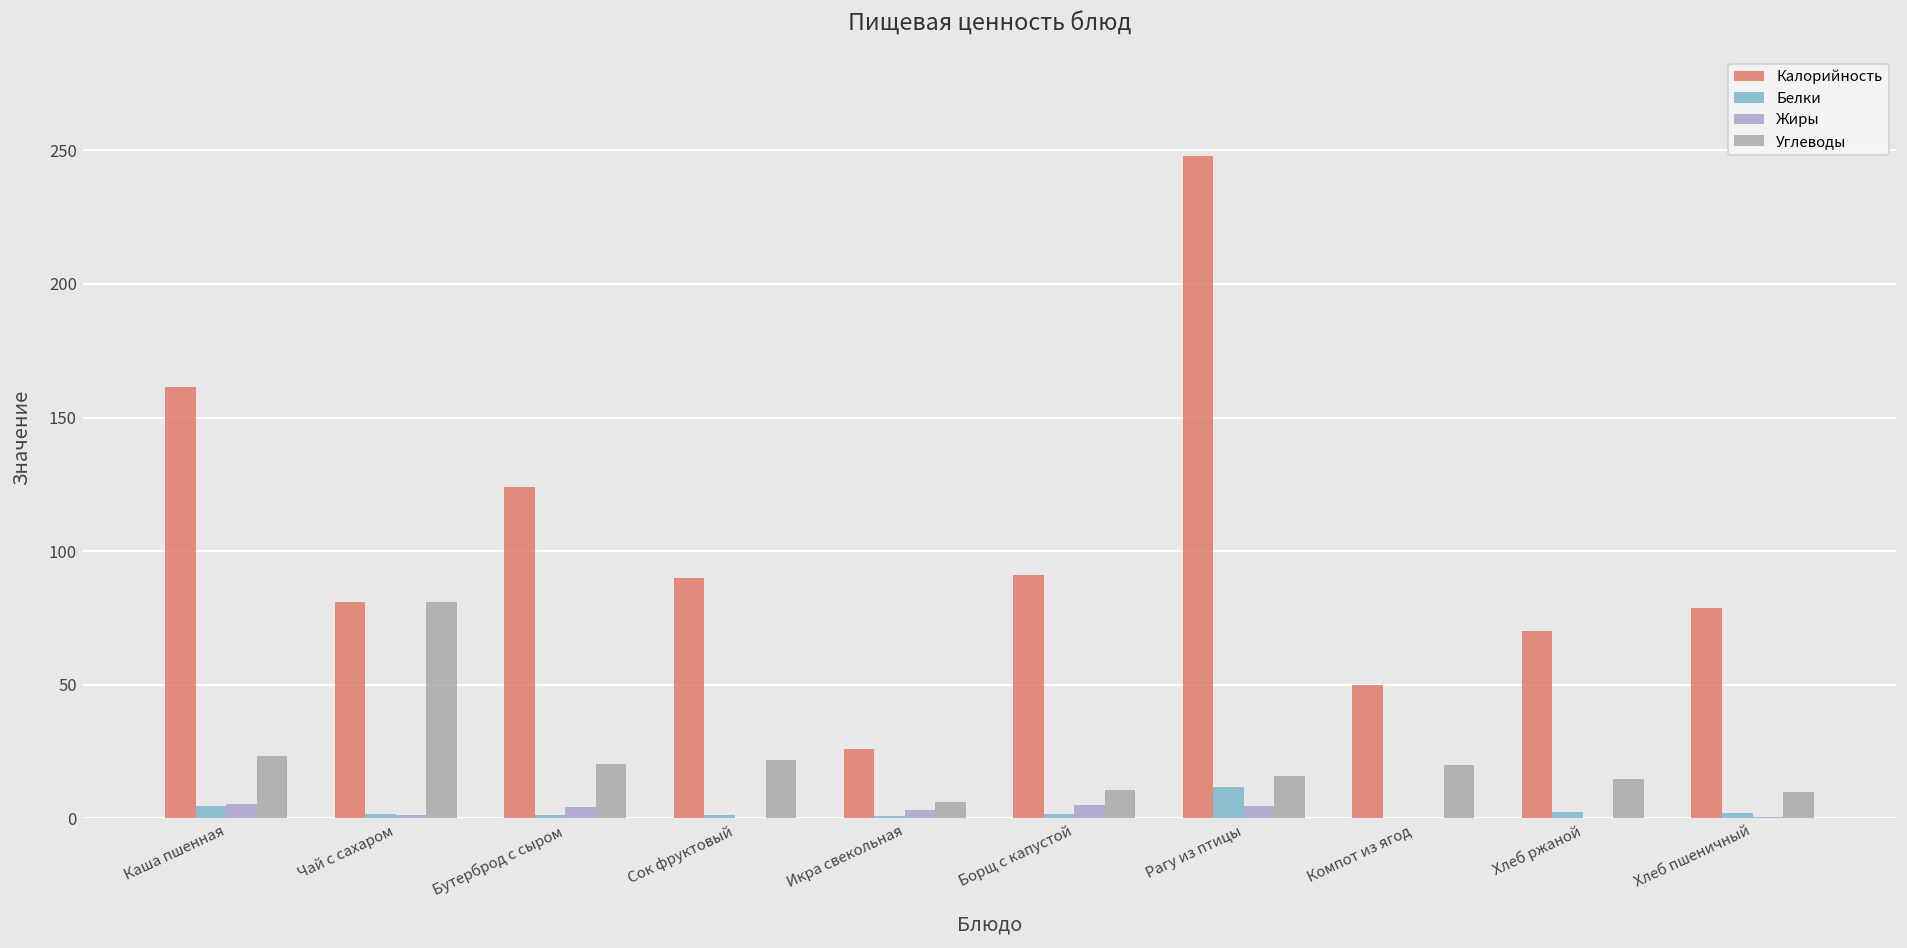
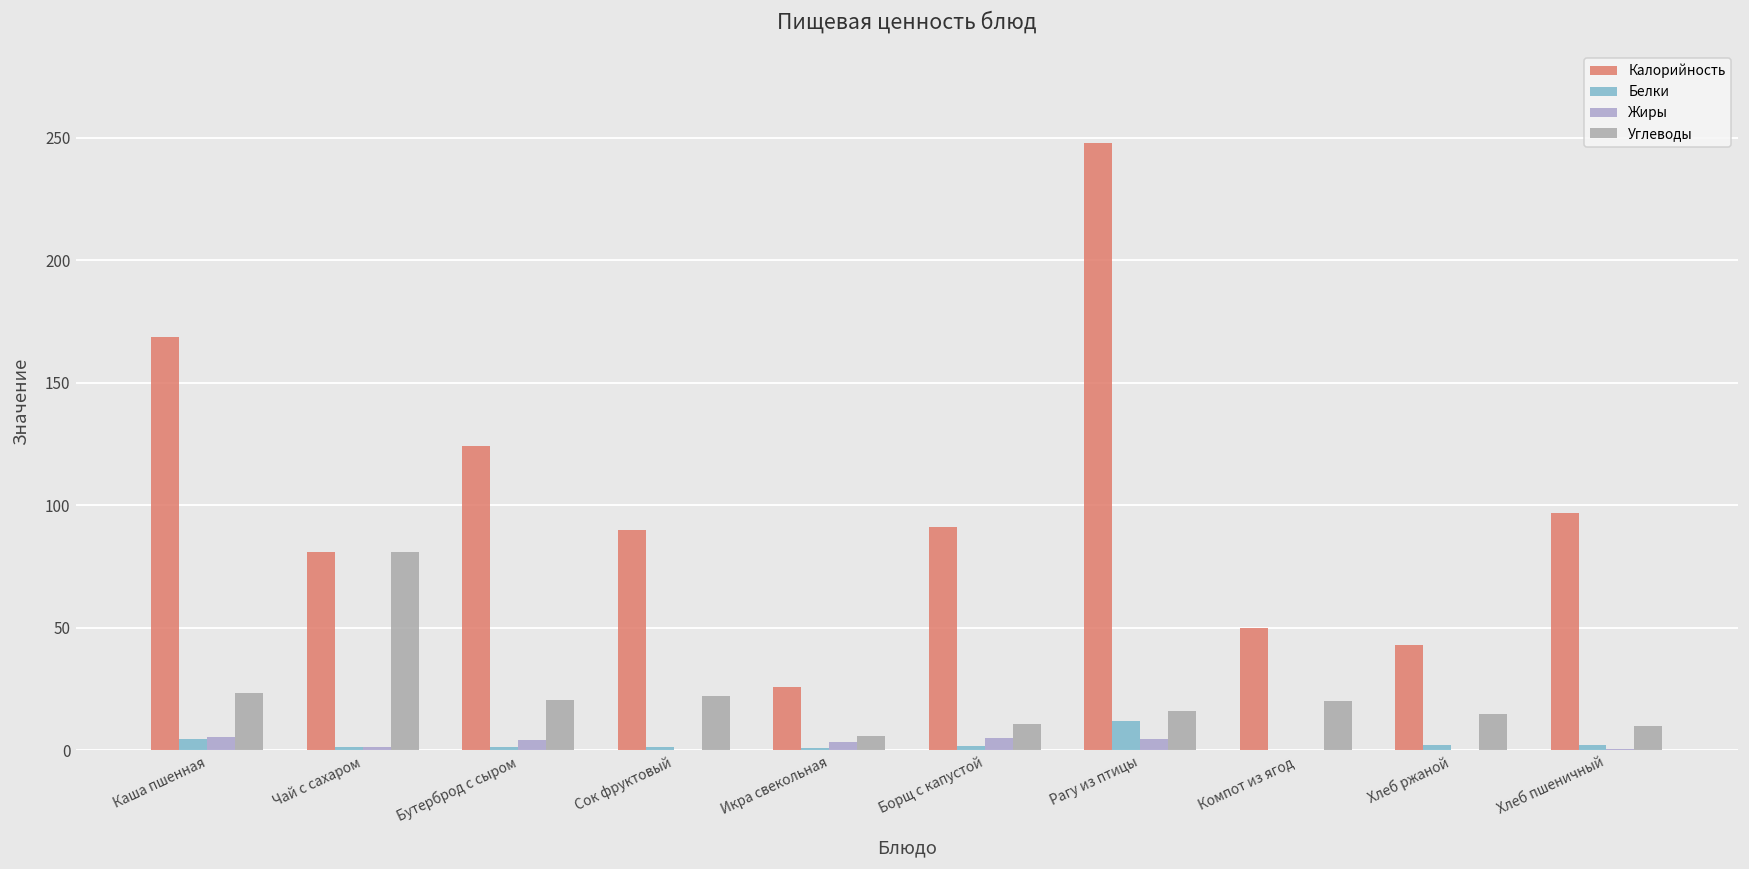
Калорийность, Каша пшенная: 162 -> 169
Калорийность, Хлеб ржаной: 70 -> 43
Калорийность, Хлеб пшеничный: 79 -> 97
